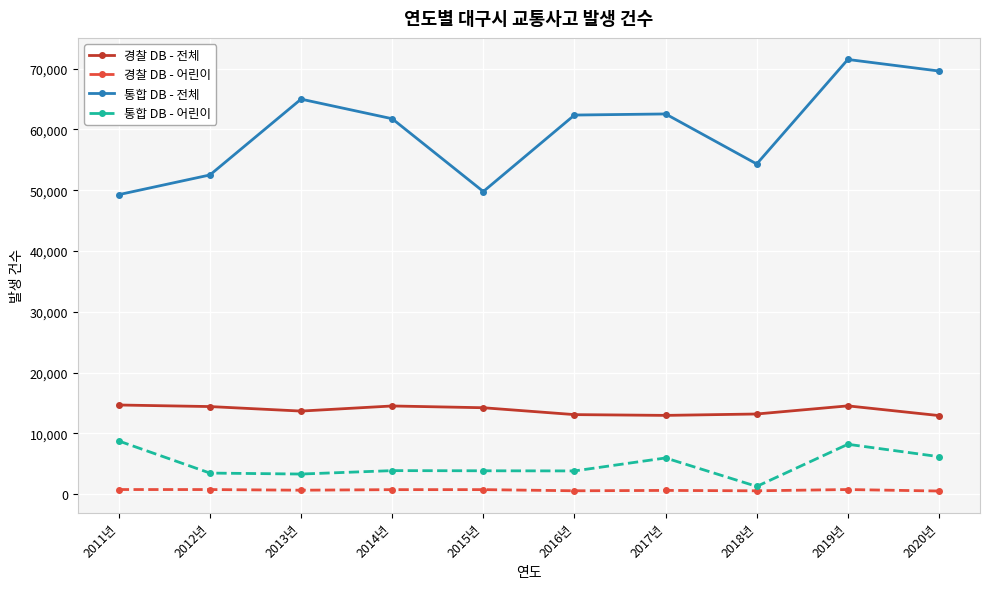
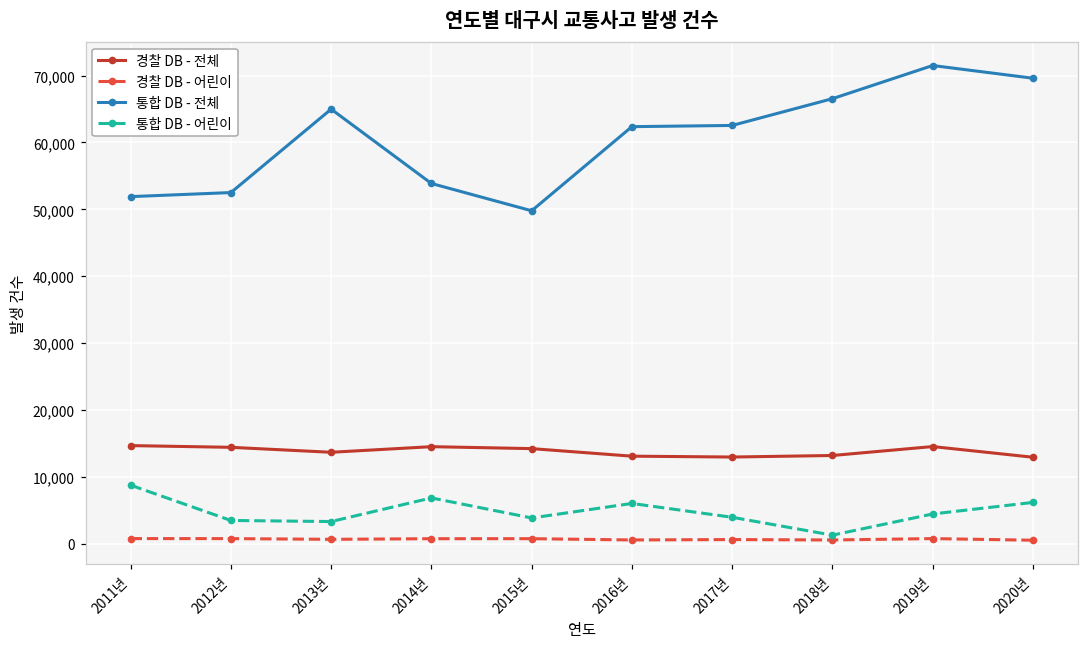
통합 DB - 전체, 2011년: 49,000 -> 52,000
통합 DB - 전체, 2014년: 62,000 -> 54,000
통합 DB - 어린이, 2014년: 4,000 -> 7,000
통합 DB - 어린이, 2016년: 4,000 -> 6,000
통합 DB - 어린이, 2017년: 6,000 -> 4,000
통합 DB - 전체, 2018년: 54,000 -> 67,000
통합 DB - 어린이, 2019년: 8,000 -> 4,000
